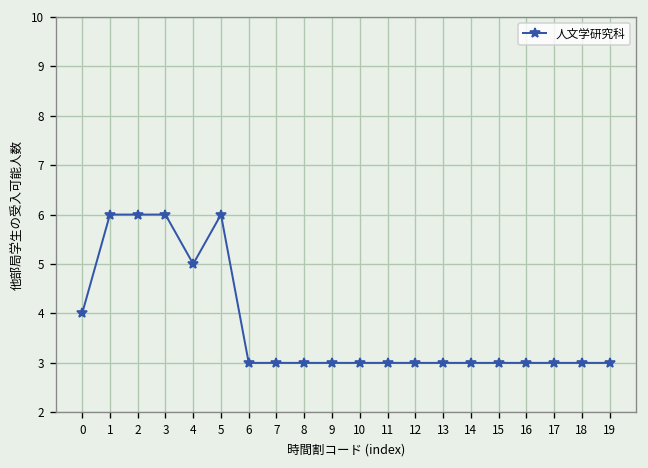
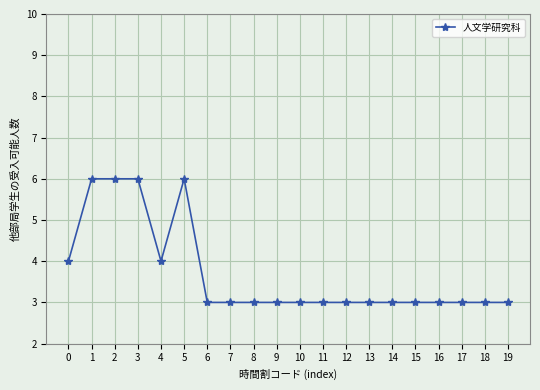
4: 5 -> 4
